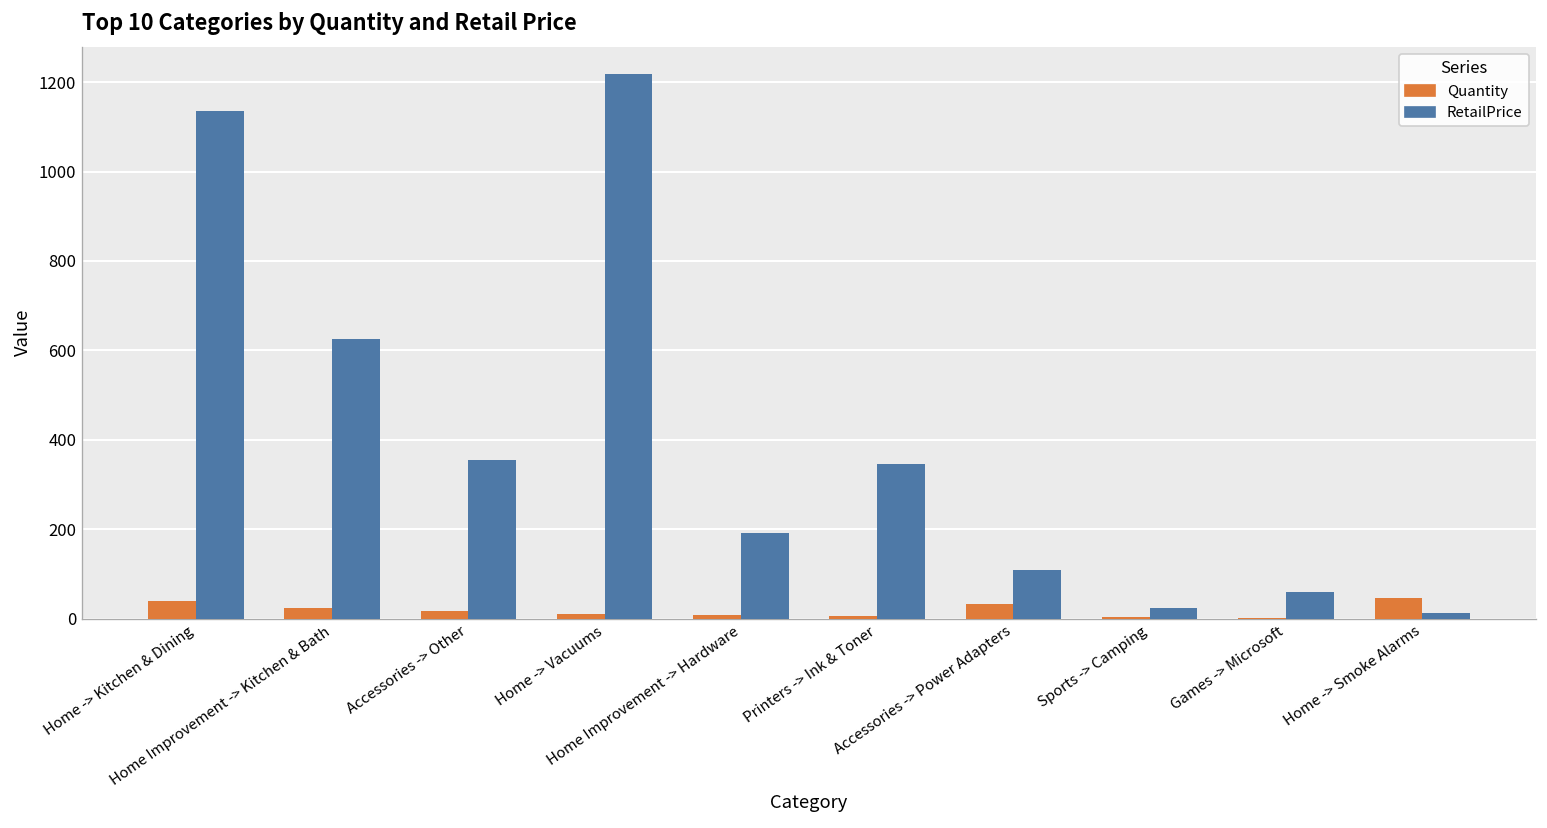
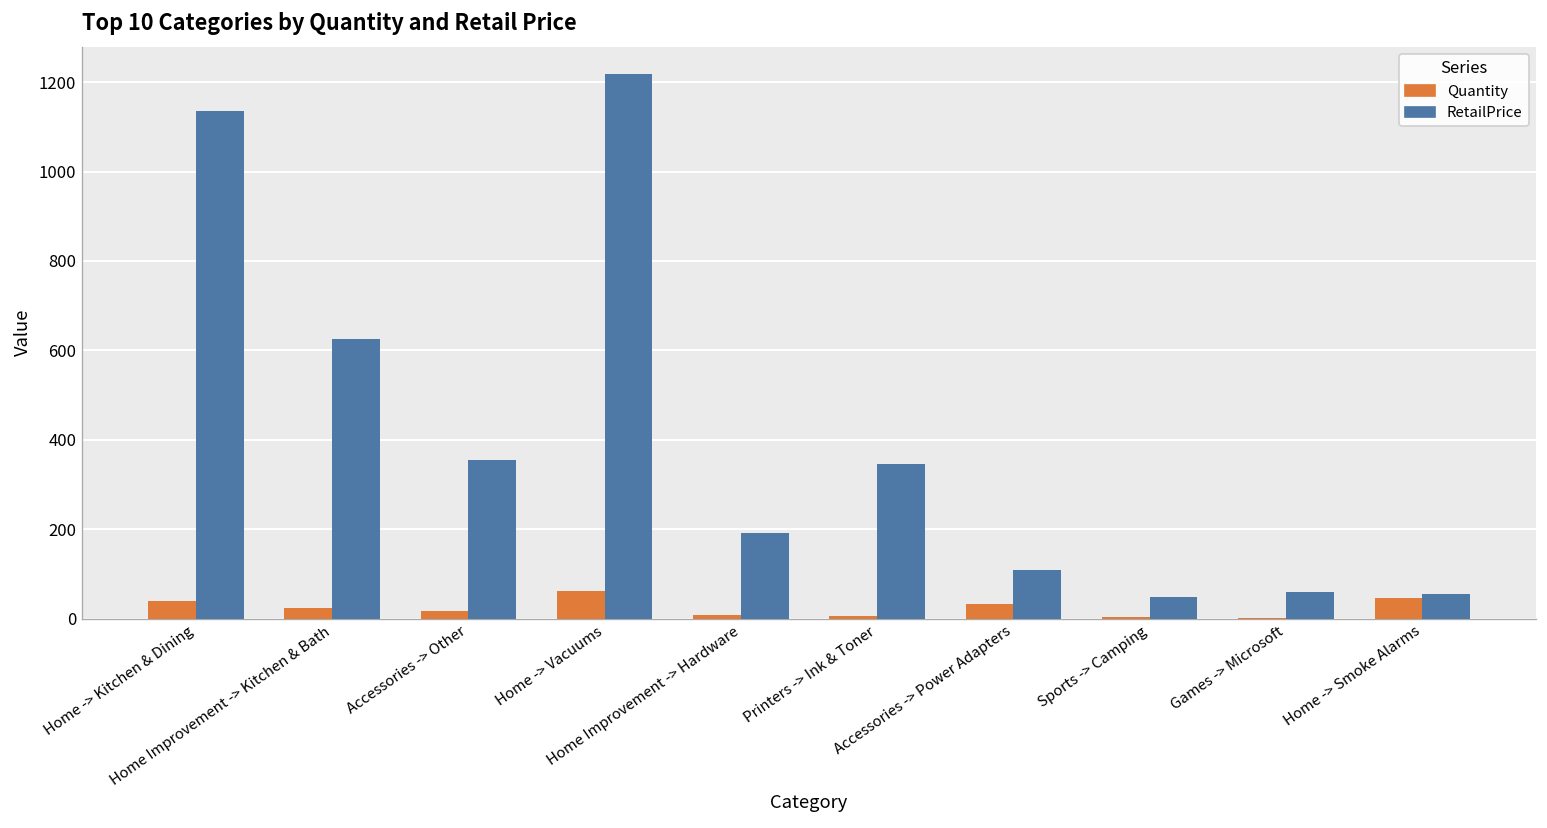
Quantity, Home -> Vacuums: 10 -> 60
RetailPrice, Sports -> Camping: 20 -> 50
RetailPrice, Home -> Smoke Alarms: 10 -> 50
